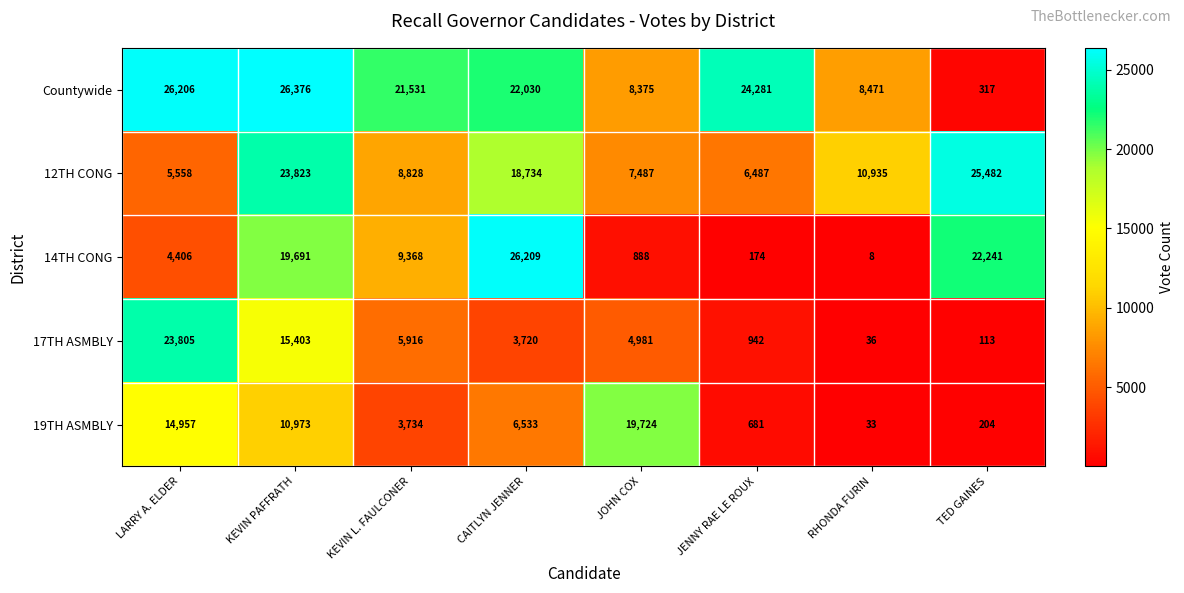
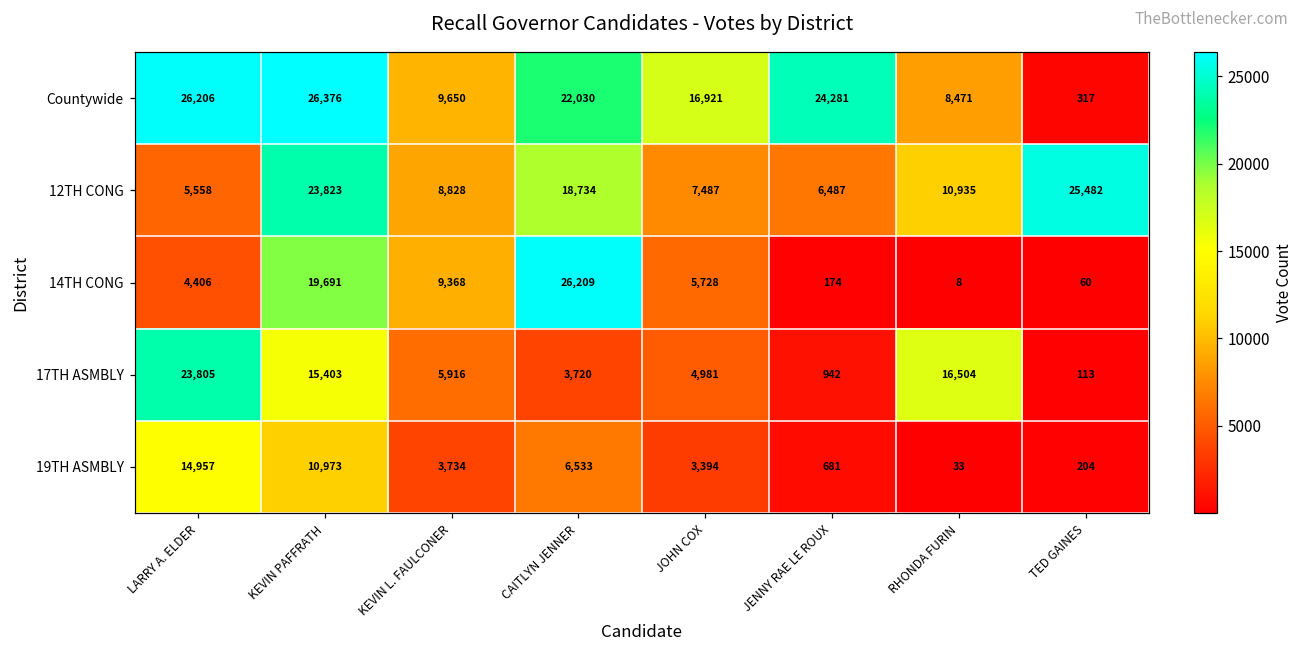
Countywide, KEVIN L. FAULCONER: 21,531 -> 9,650
Countywide, JOHN COX: 8,375 -> 16,921
14TH CONG, JOHN COX: 888 -> 5,728
14TH CONG, TED GAINES: 22,241 -> 60
17TH ASMBLY, RHONDA FURIN: 36 -> 16,504
19TH ASMBLY, JOHN COX: 19,724 -> 3,394
